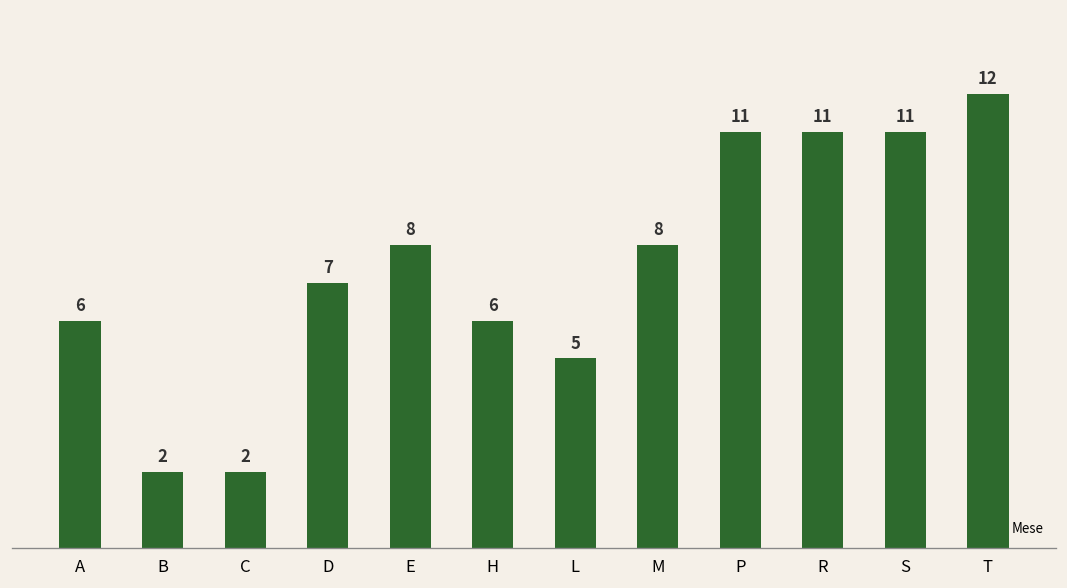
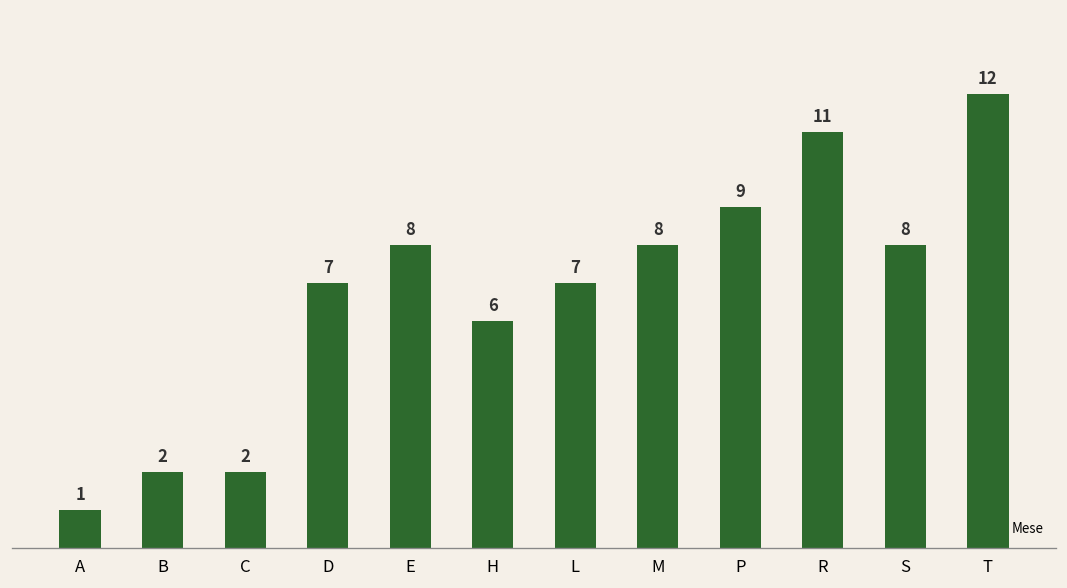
A: 6 -> 1
L: 5 -> 7
P: 11 -> 9
S: 11 -> 8
